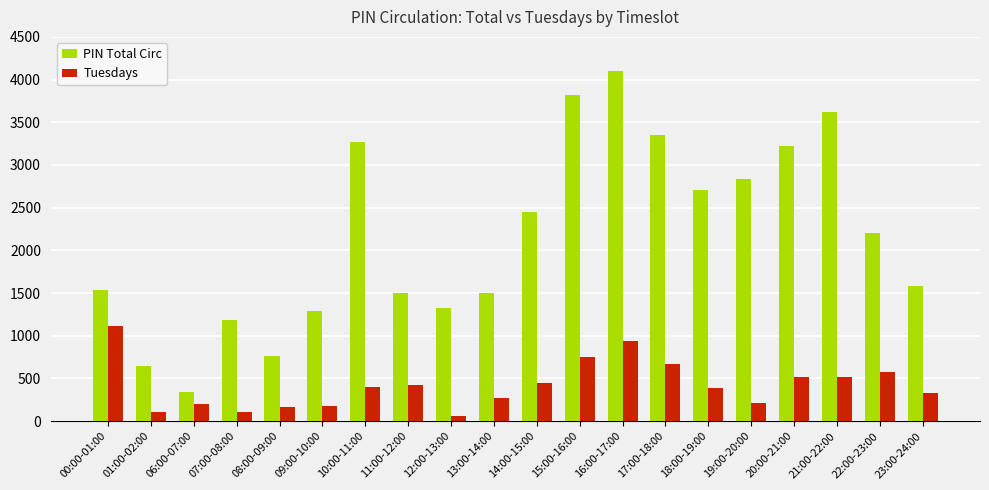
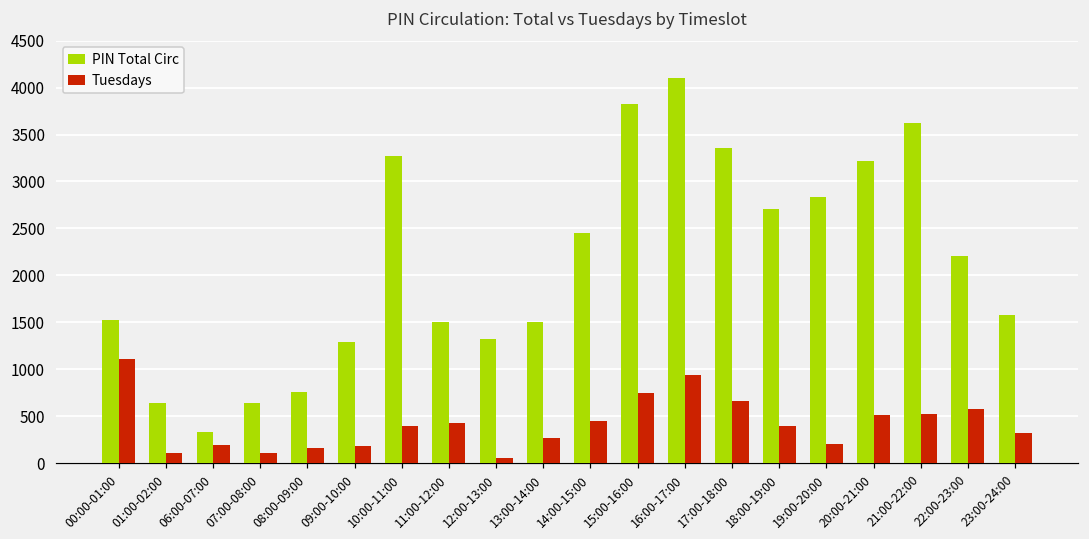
PIN Total Circ, 07:00-08:00: 1200 -> 600
